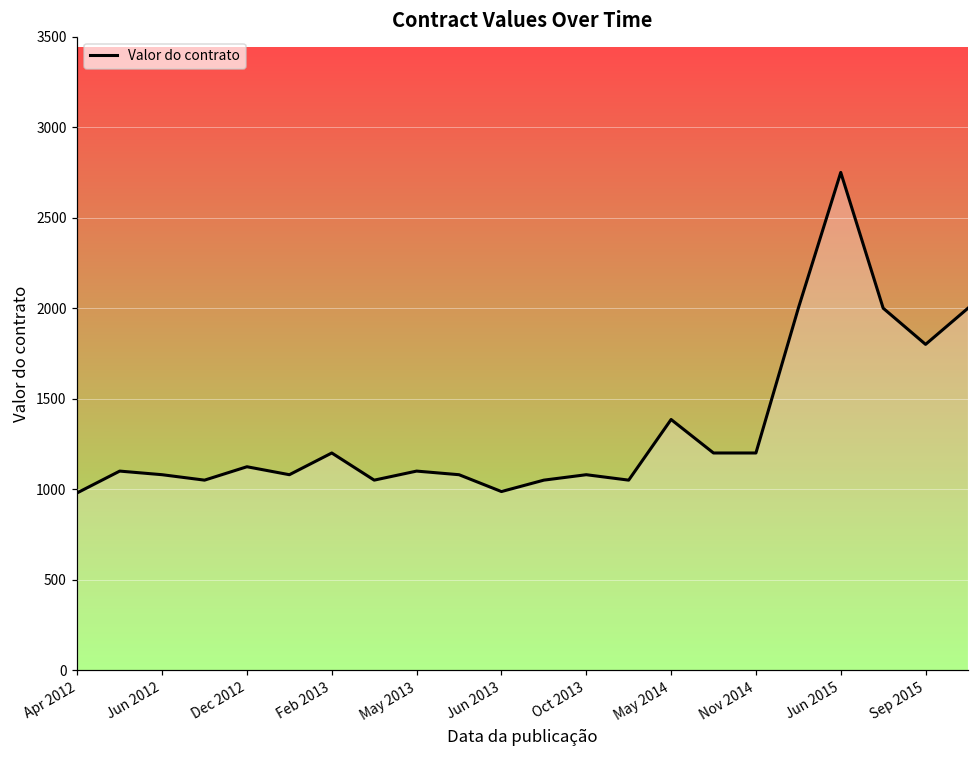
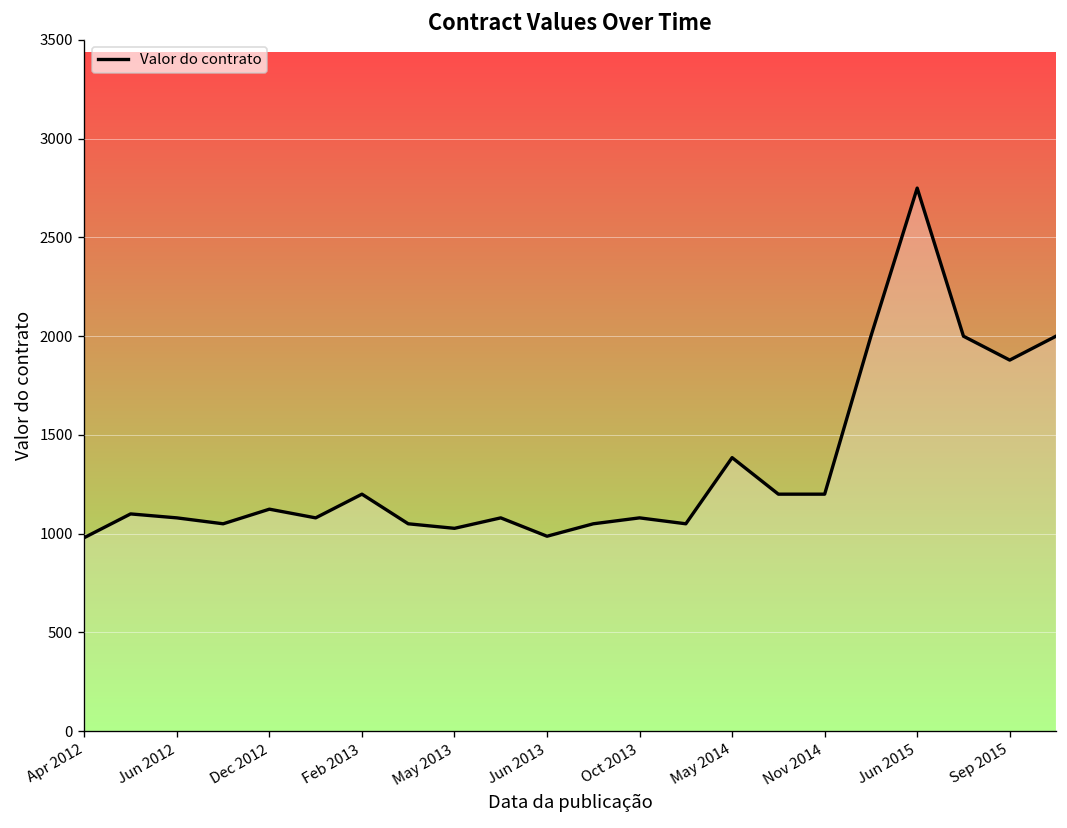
May 2013: 1100 -> 1030
Sep 2015: 1800 -> 1880
